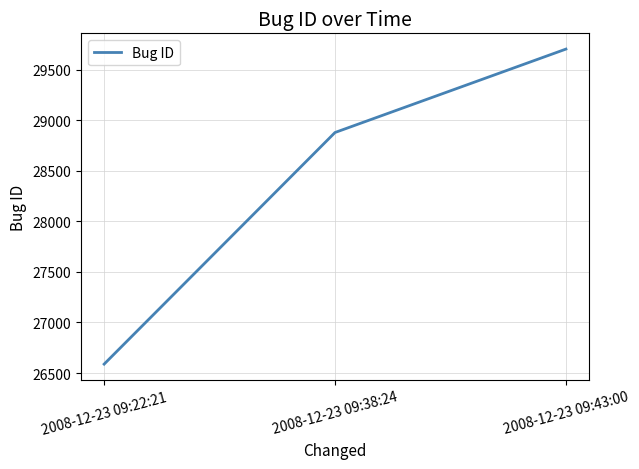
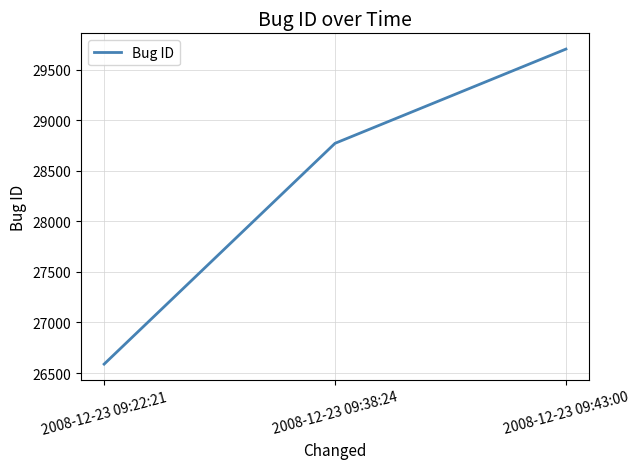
2008-12-23 09:38:24: 28880 -> 28770
